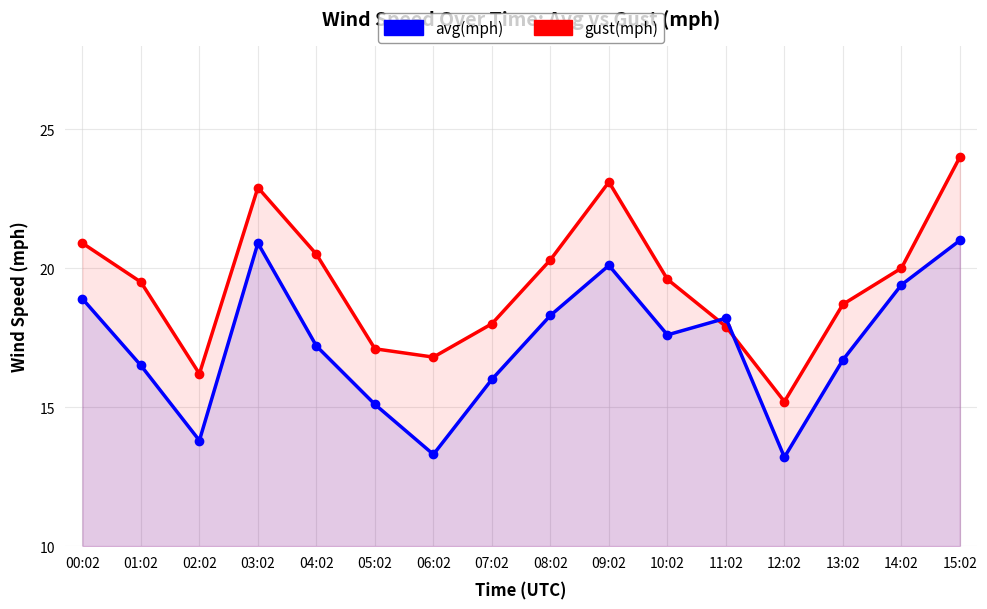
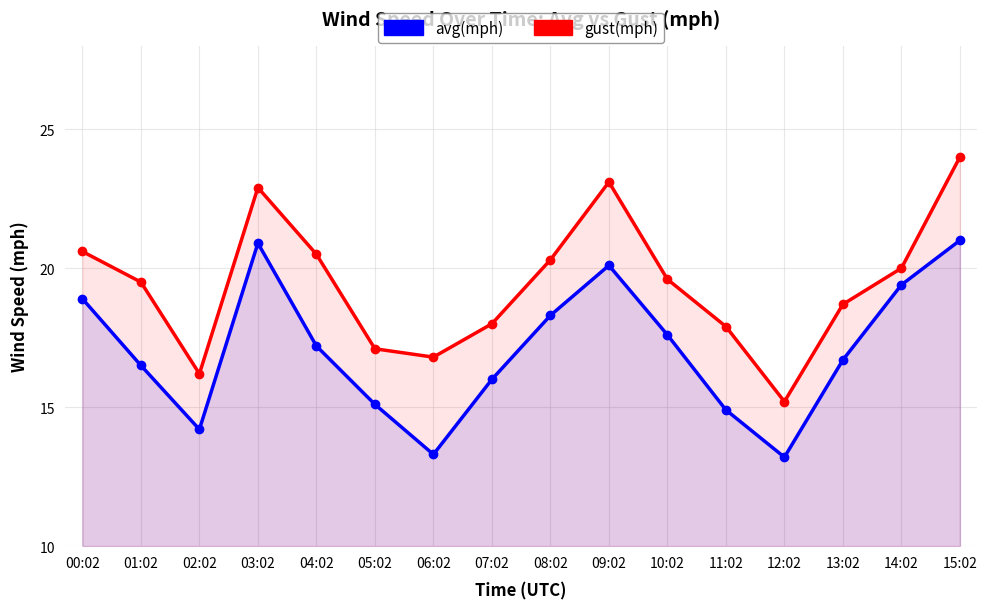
gust(mph), 00:02: 20.9 -> 20.6
avg(mph), 02:02: 13.8 -> 14.2
avg(mph), 11:02: 18.2 -> 14.9
